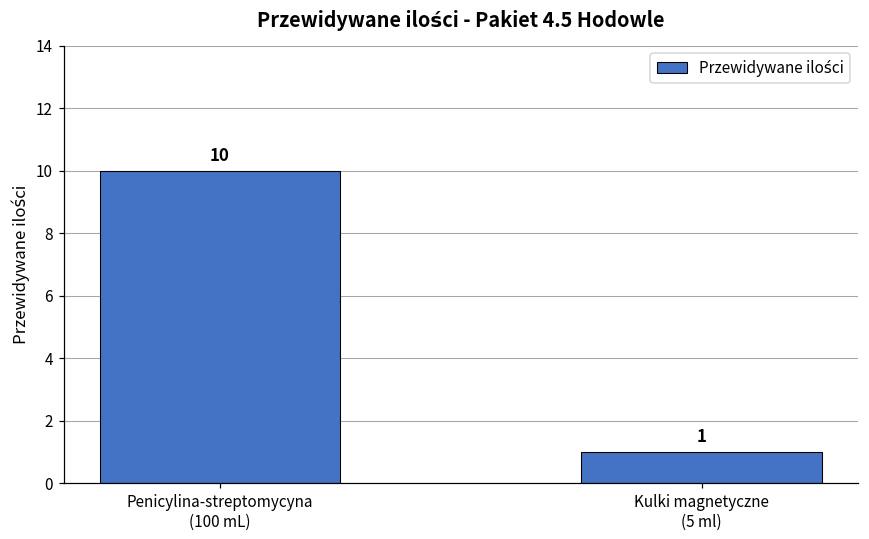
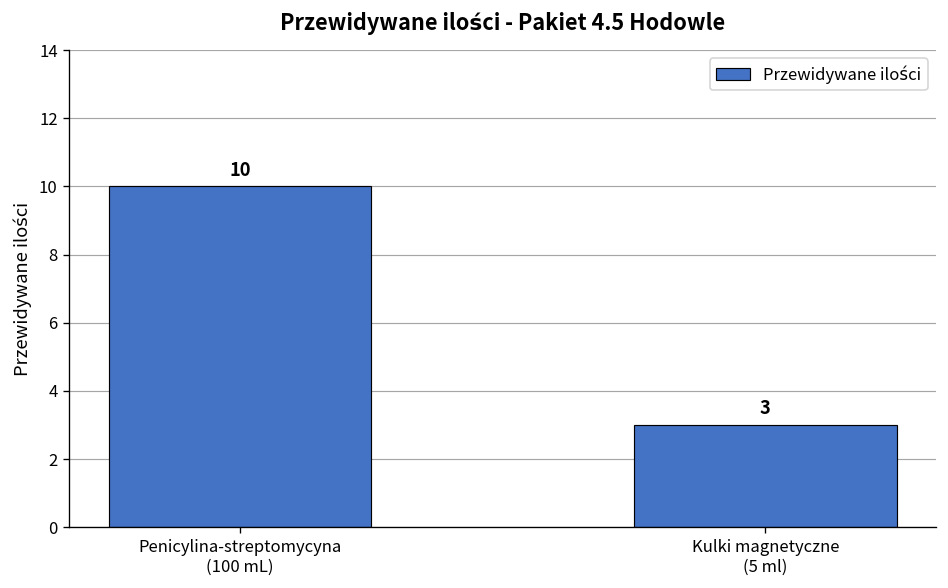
Kulki magnetyczne (5 ml): 1 -> 3
